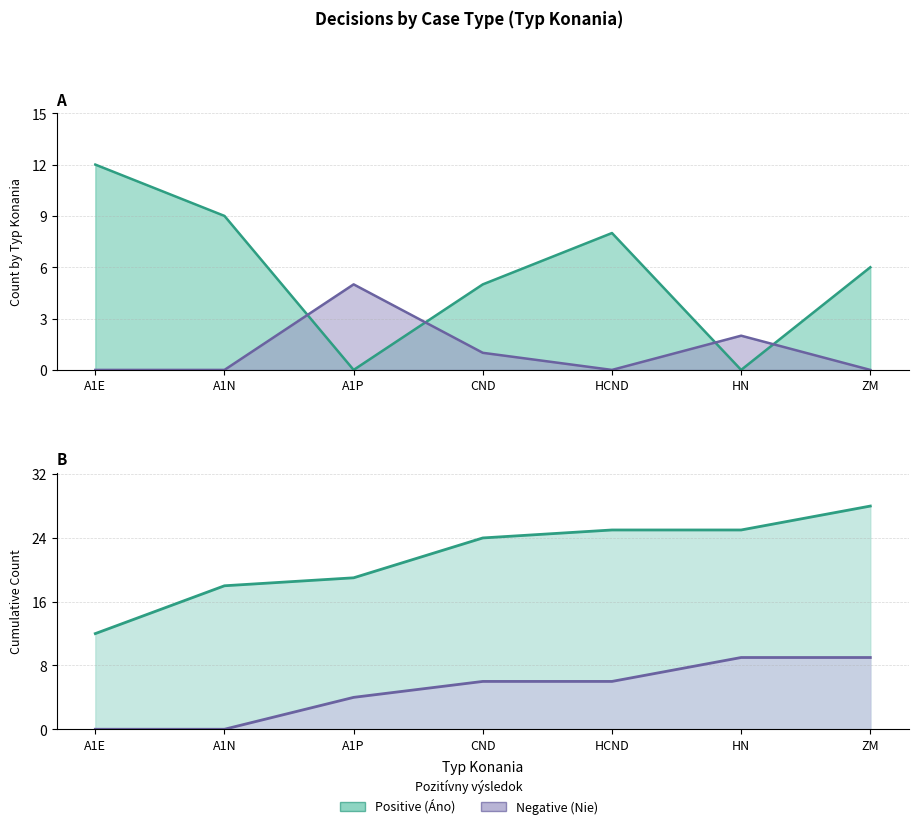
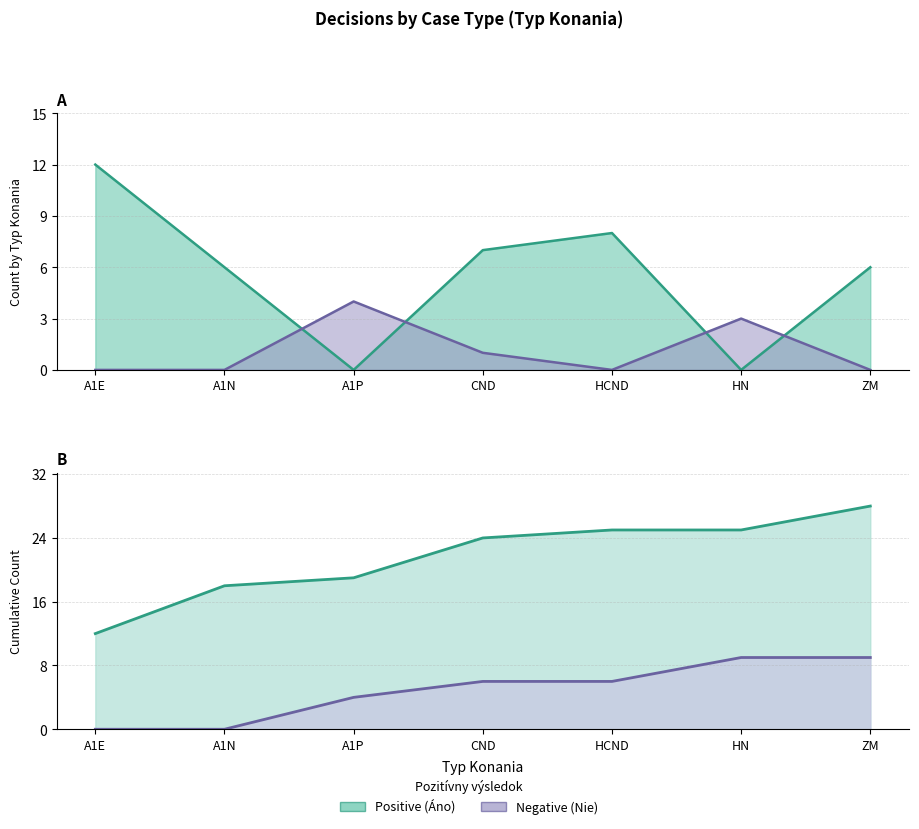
A, Positive (Áno), A1N: 9 -> 6
A, Negative (Nie), A1P: 5 -> 4
A, Positive (Áno), CND: 5 -> 7
A, Negative (Nie), HN: 2 -> 3
